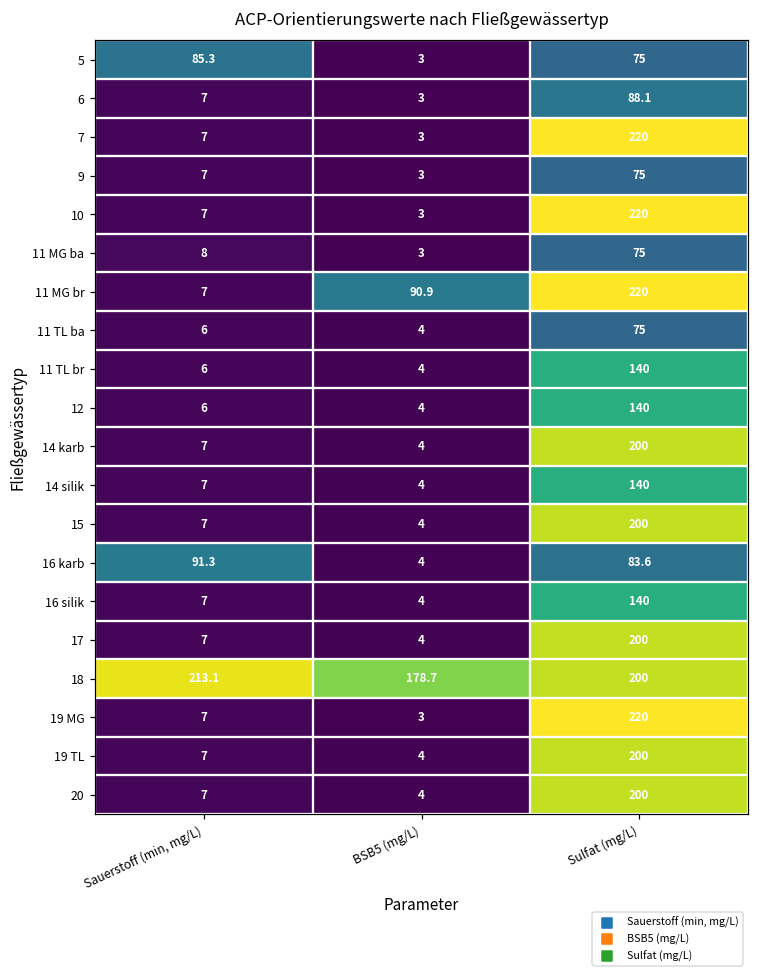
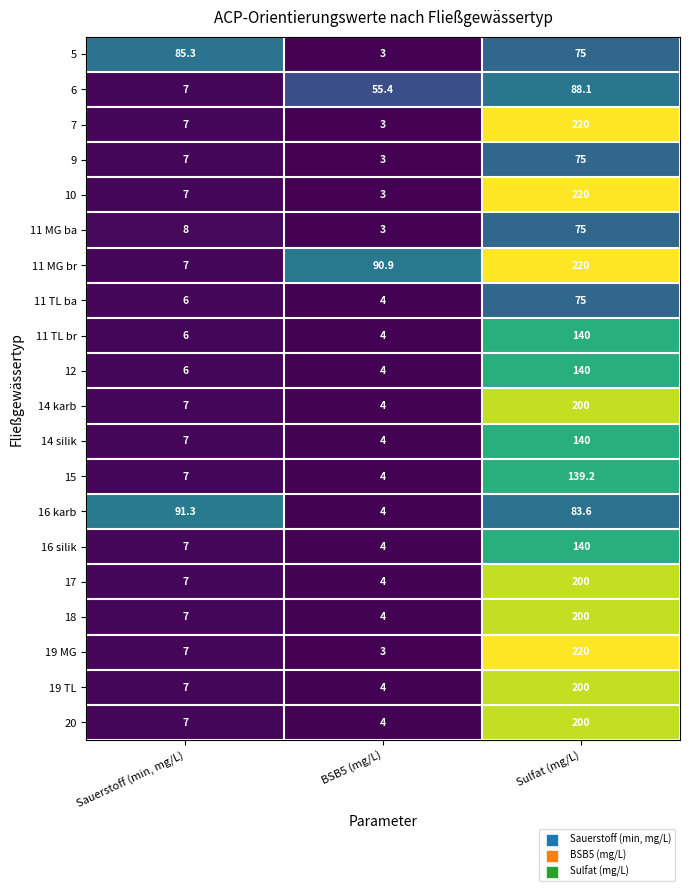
6, BSB5 (mg/L): 3 -> 55.4
15, Sulfat (mg/L): 200 -> 139.2
18, Sauerstoff (min, mg/L): 213.1 -> 7
18, BSB5 (mg/L): 178.7 -> 4
